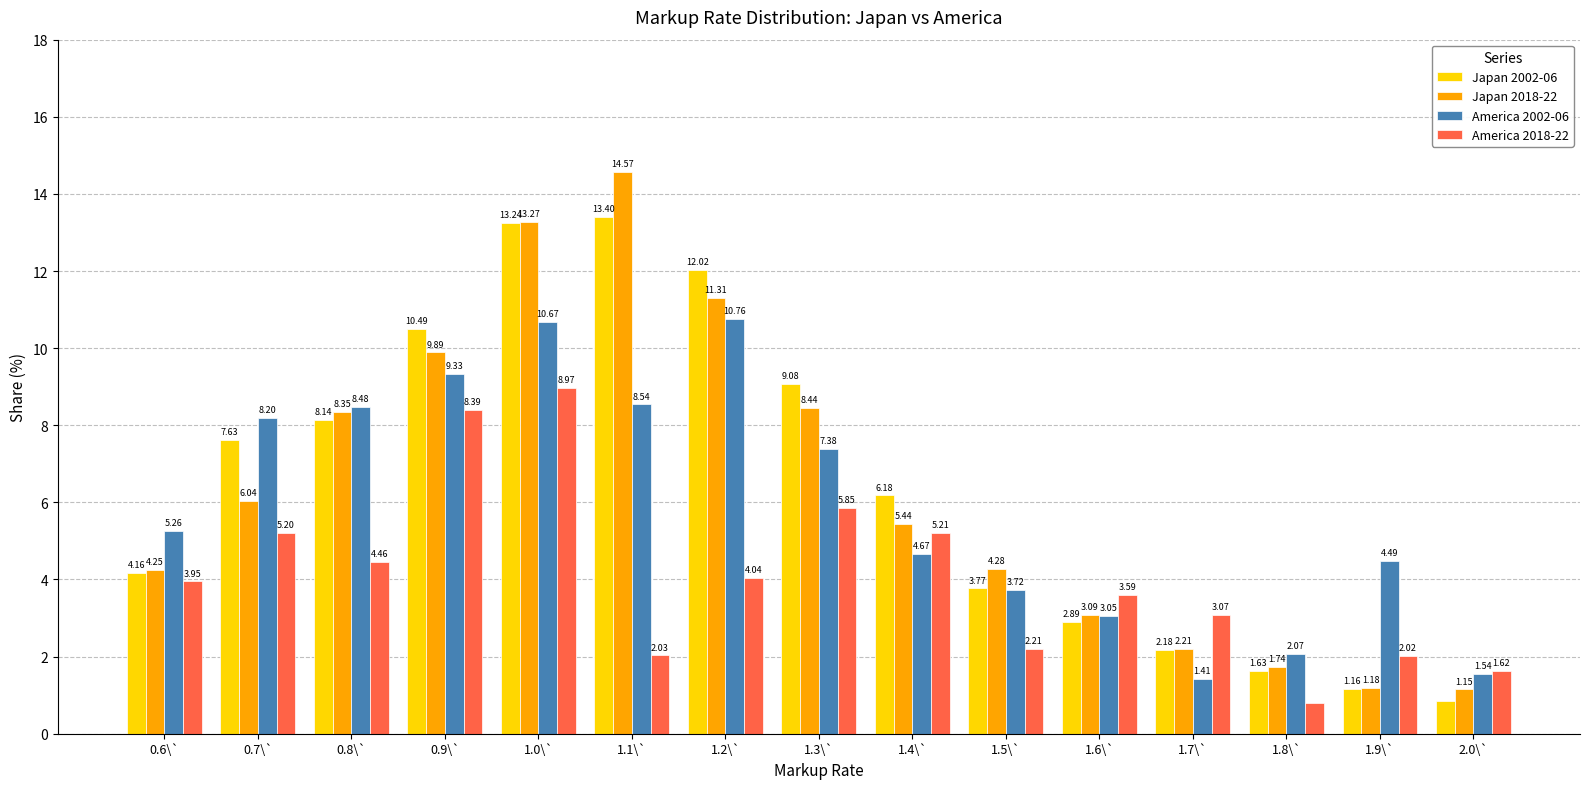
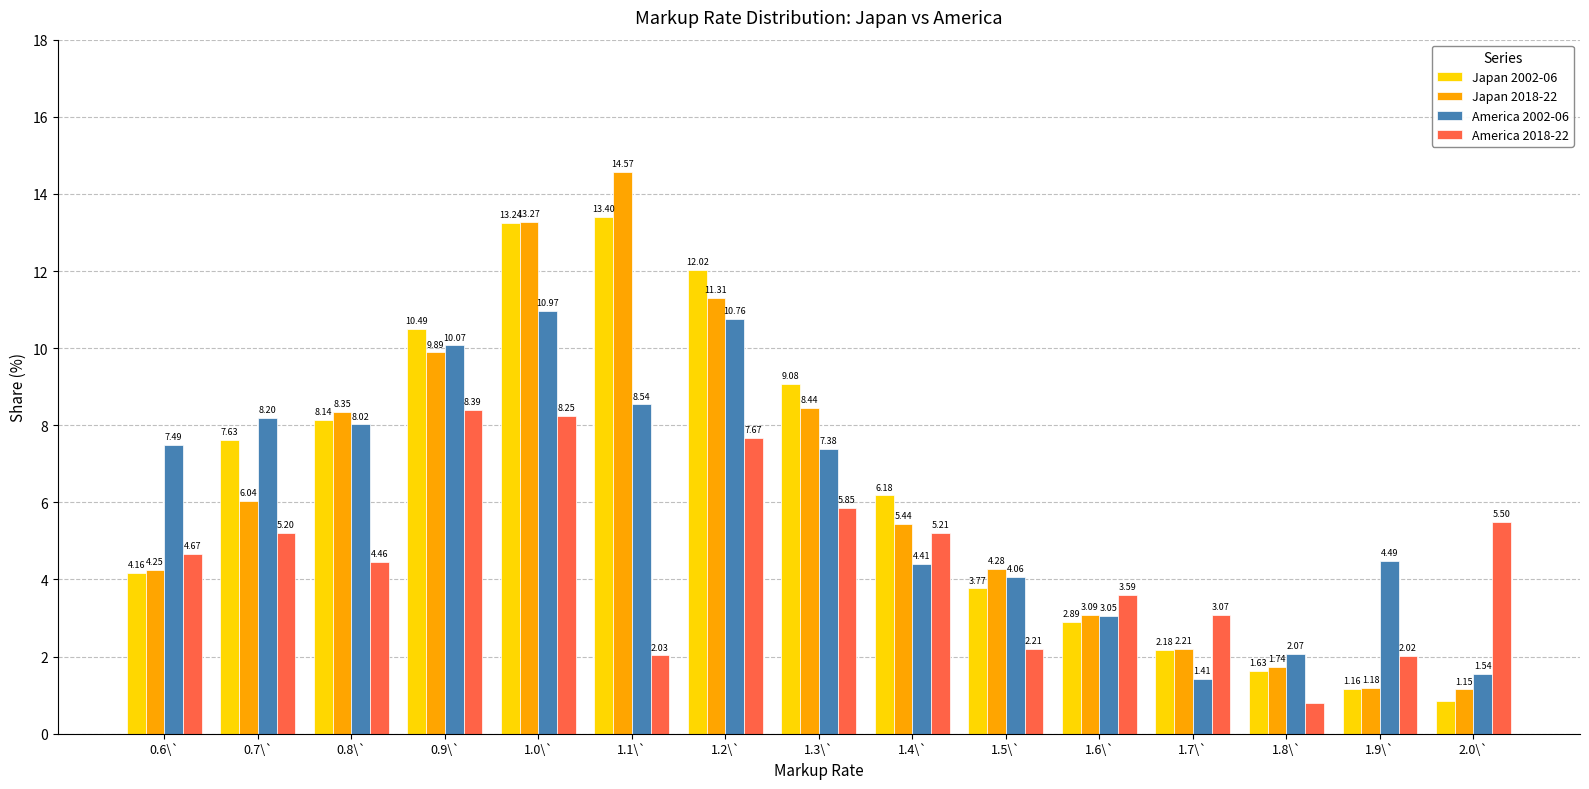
America 2002-06, 0.6\`: 5.26 -> 7.49
America 2018-22, 0.6\`: 3.95 -> 4.67
America 2002-06, 0.8\`: 8.48 -> 8.02
America 2002-06, 0.9\`: 9.33 -> 10.07
America 2002-06, 1.0\`: 10.67 -> 10.97
America 2018-22, 1.0\`: 8.97 -> 8.25
America 2018-22, 1.2\`: 4.04 -> 7.67
America 2002-06, 1.4\`: 4.67 -> 4.41
America 2002-06, 1.5\`: 3.72 -> 4.06
America 2018-22, 2.0\`: 1.62 -> 5.50
